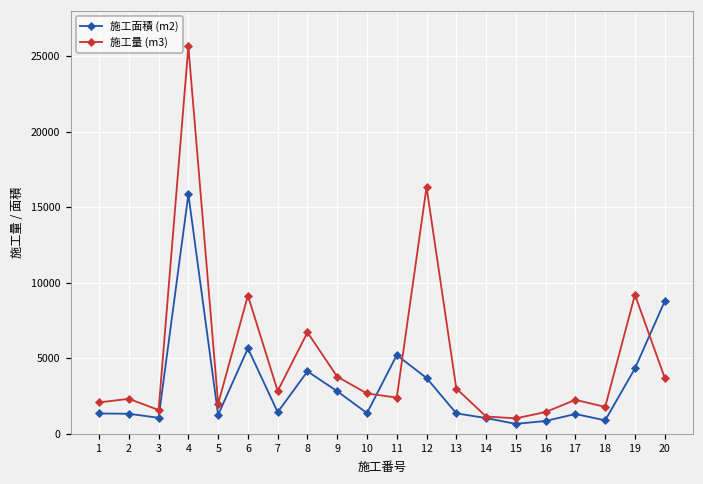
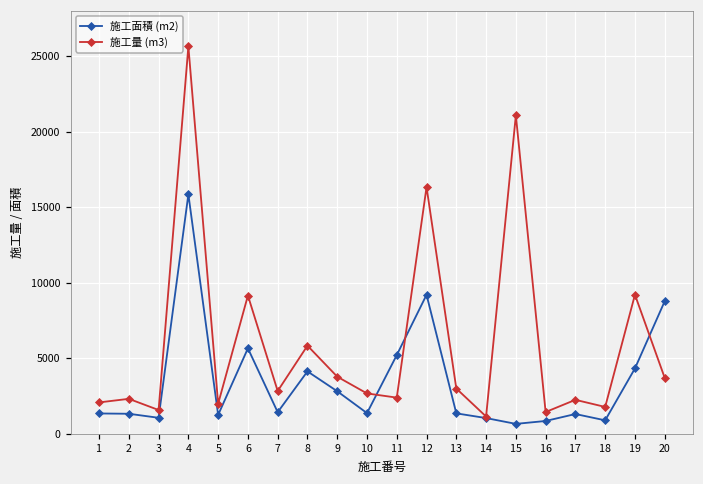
施工量 (m3), 8: 6700 -> 5800
施工面積 (m2), 12: 3700 -> 9200
施工量 (m3), 15: 1000 -> 21100
